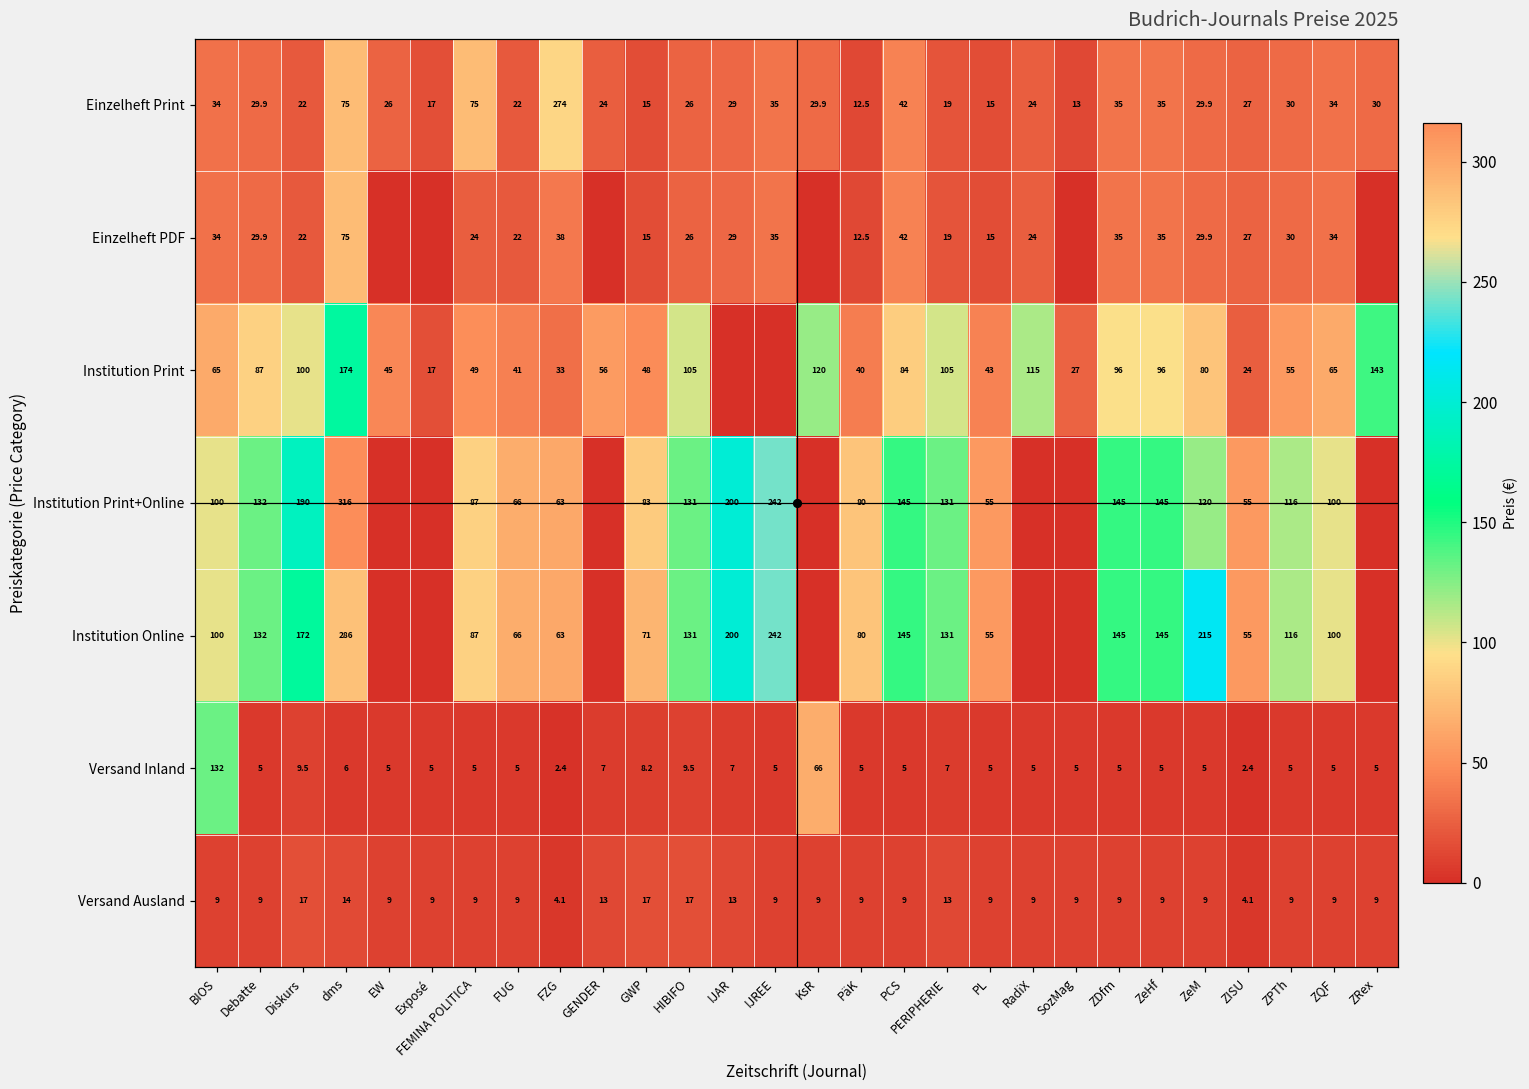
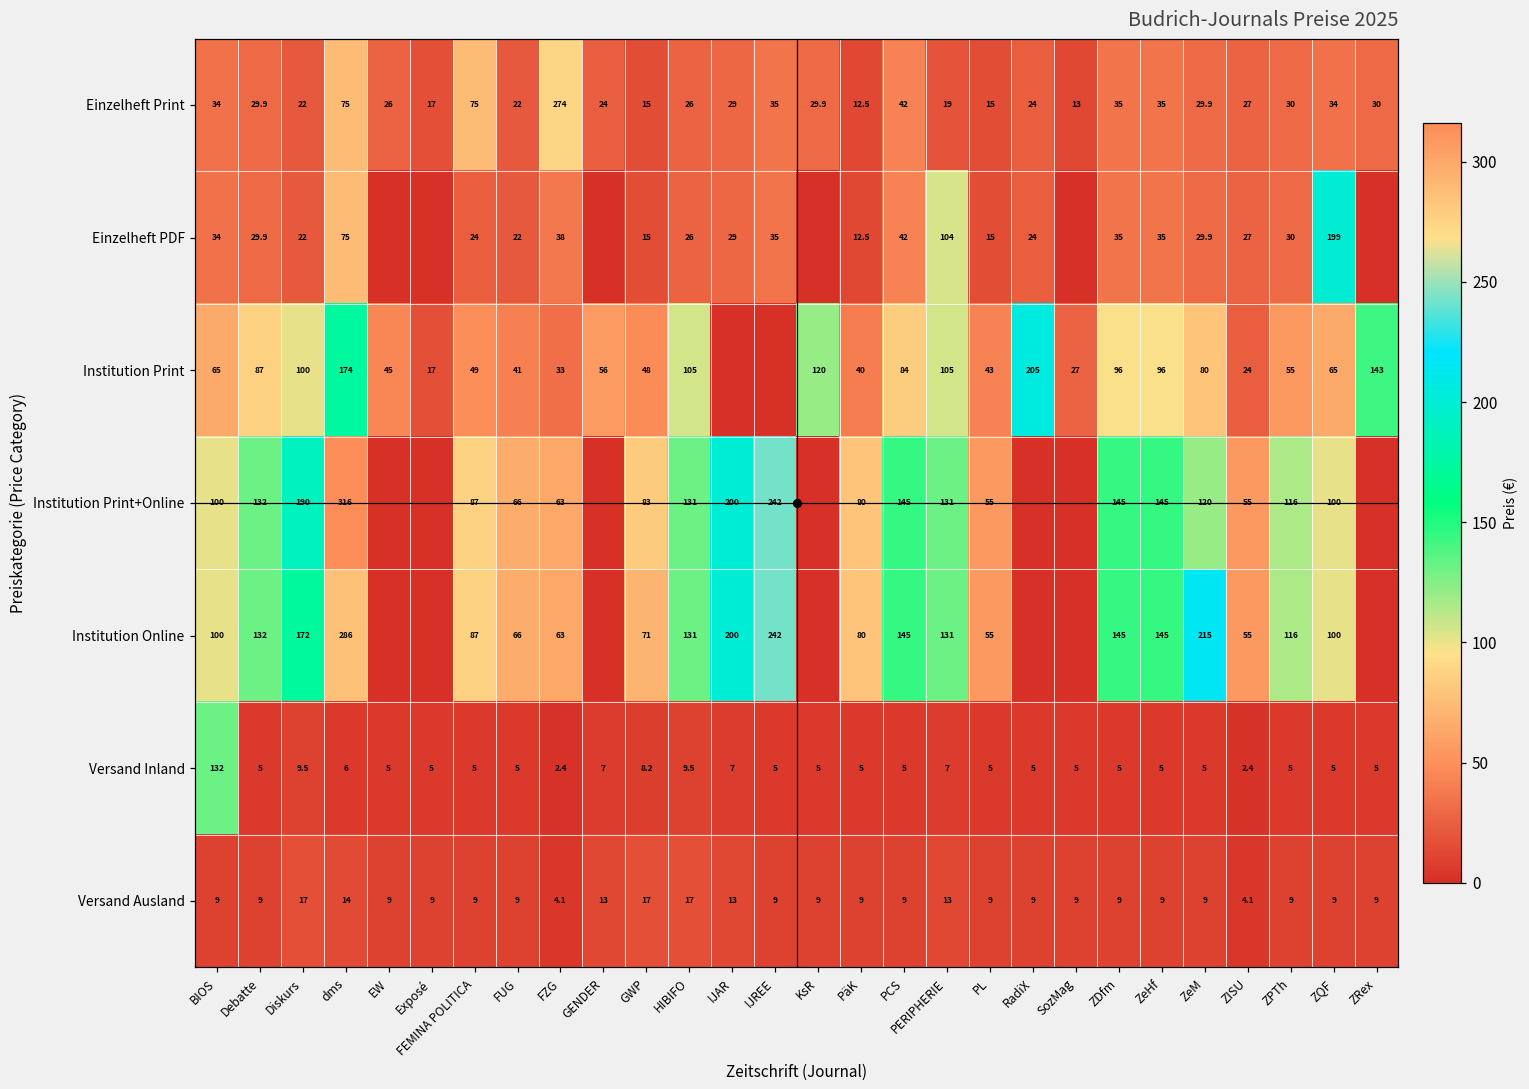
Einzelheft PDF, PERIPHERIE: 19 -> 104
Einzelheft PDF, ZQF: 34 -> 199
Institution Print, RadiX: 115 -> 205
Versand Inland, KsR: 66 -> 5
